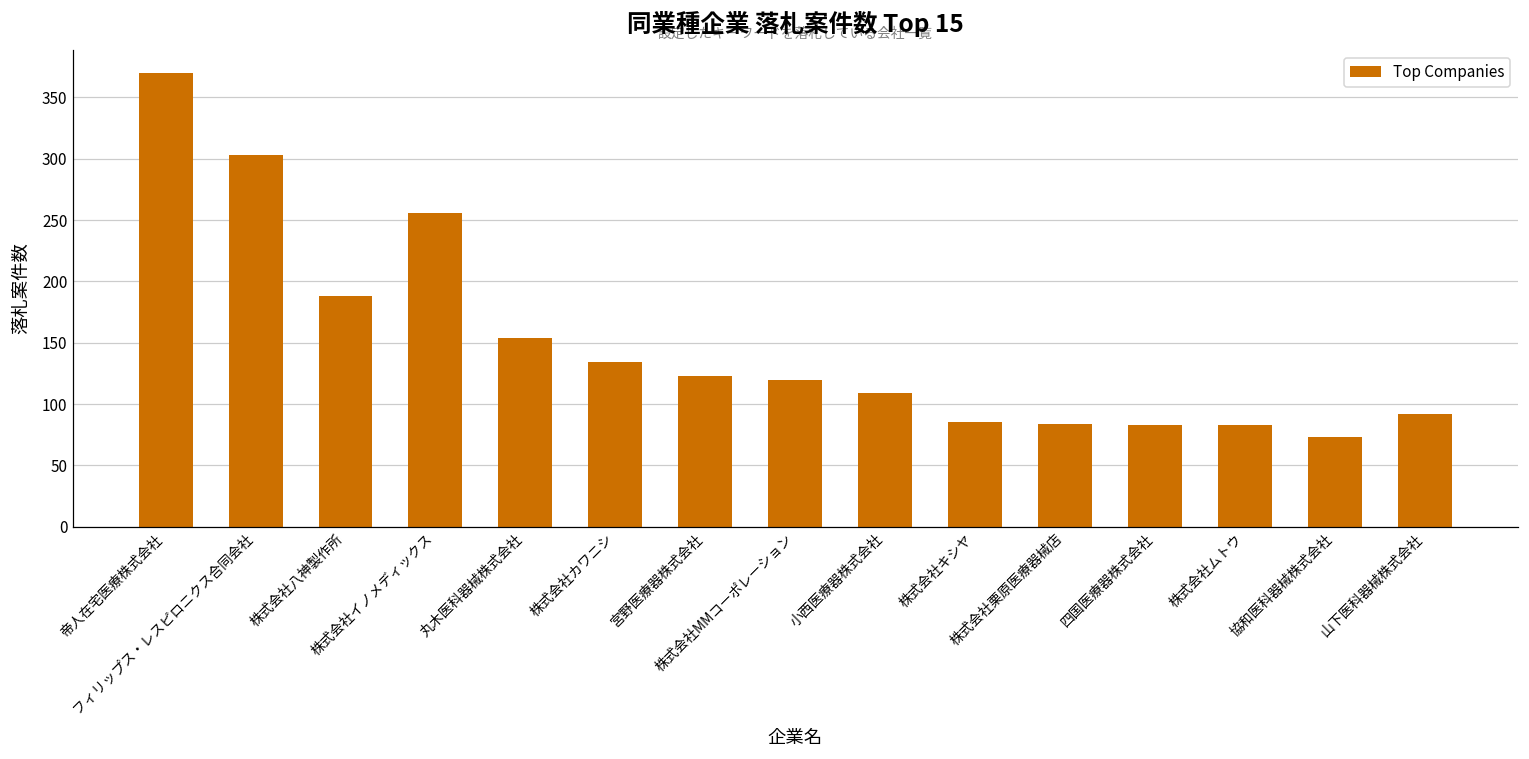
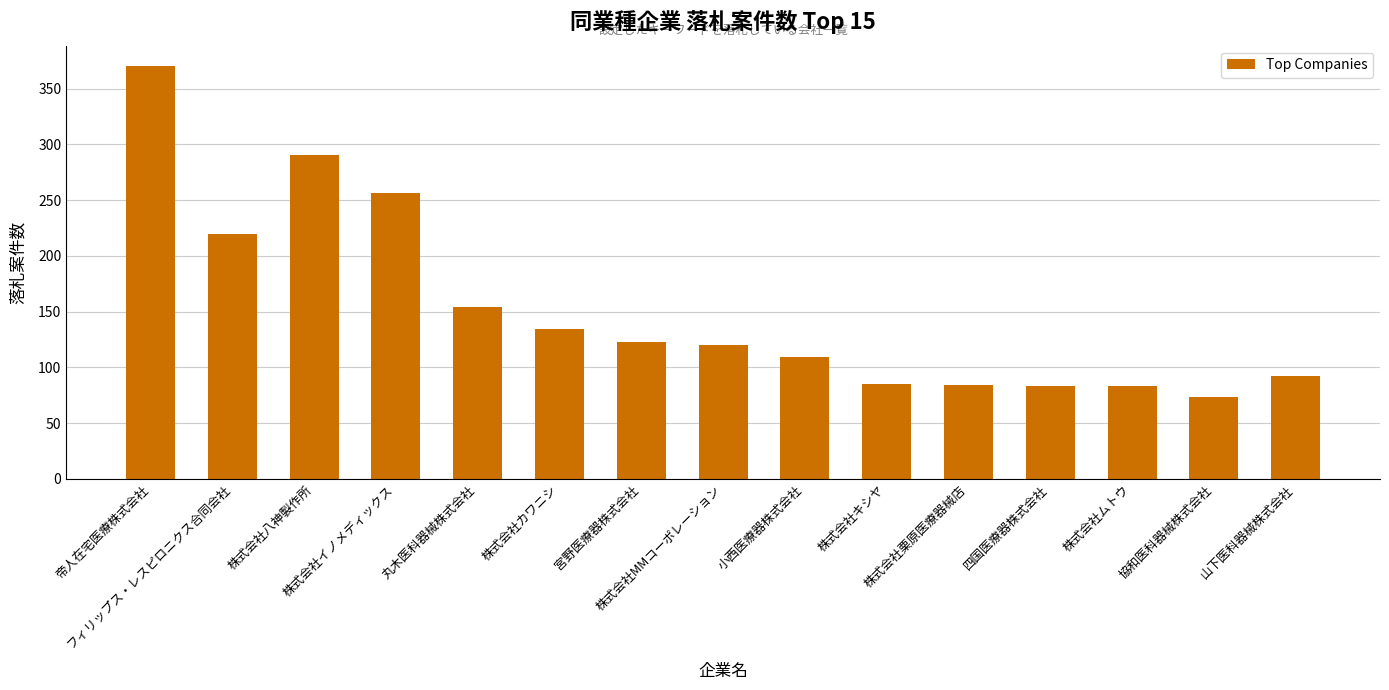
フィリップス・レスピロニクス合同会社: 303 -> 220
株式会社八神製作所: 188 -> 290
